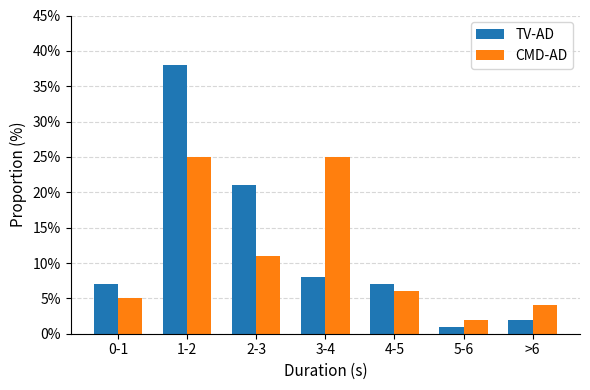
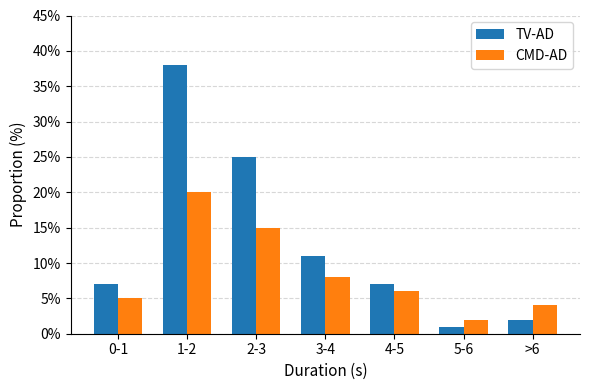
CMD-AD, 1-2: 25% -> 20%
TV-AD, 2-3: 21% -> 25%
CMD-AD, 2-3: 11% -> 15%
TV-AD, 3-4: 8% -> 11%
CMD-AD, 3-4: 25% -> 8%
